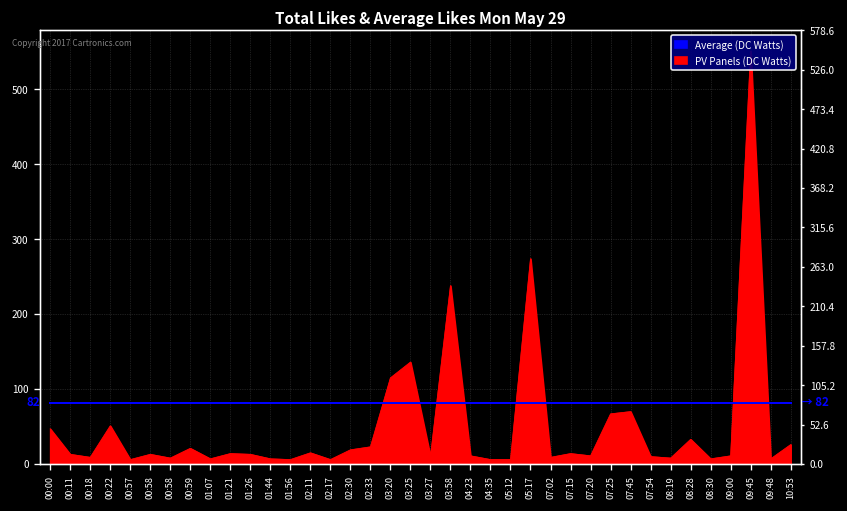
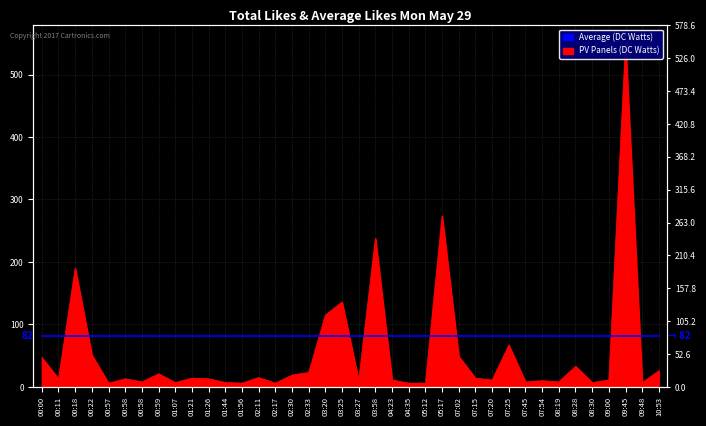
PV Panels (DC Watts), 00:18: 10 -> 190
PV Panels (DC Watts), 07:02: 10 -> 50
PV Panels (DC Watts), 07:45: 70 -> 10
